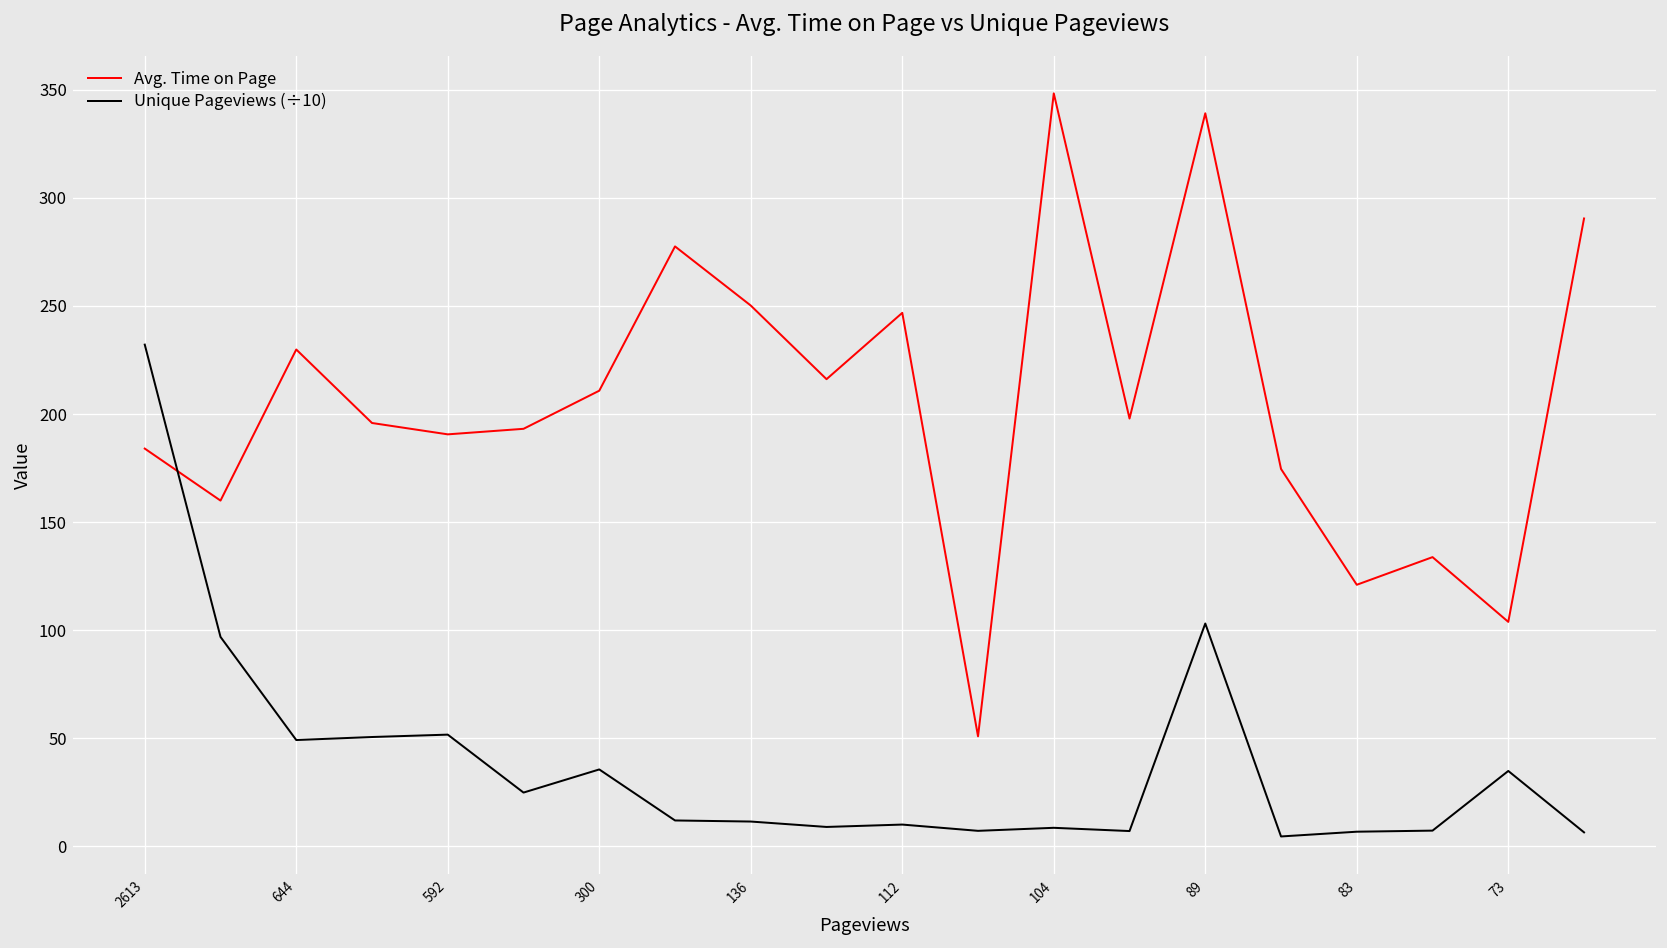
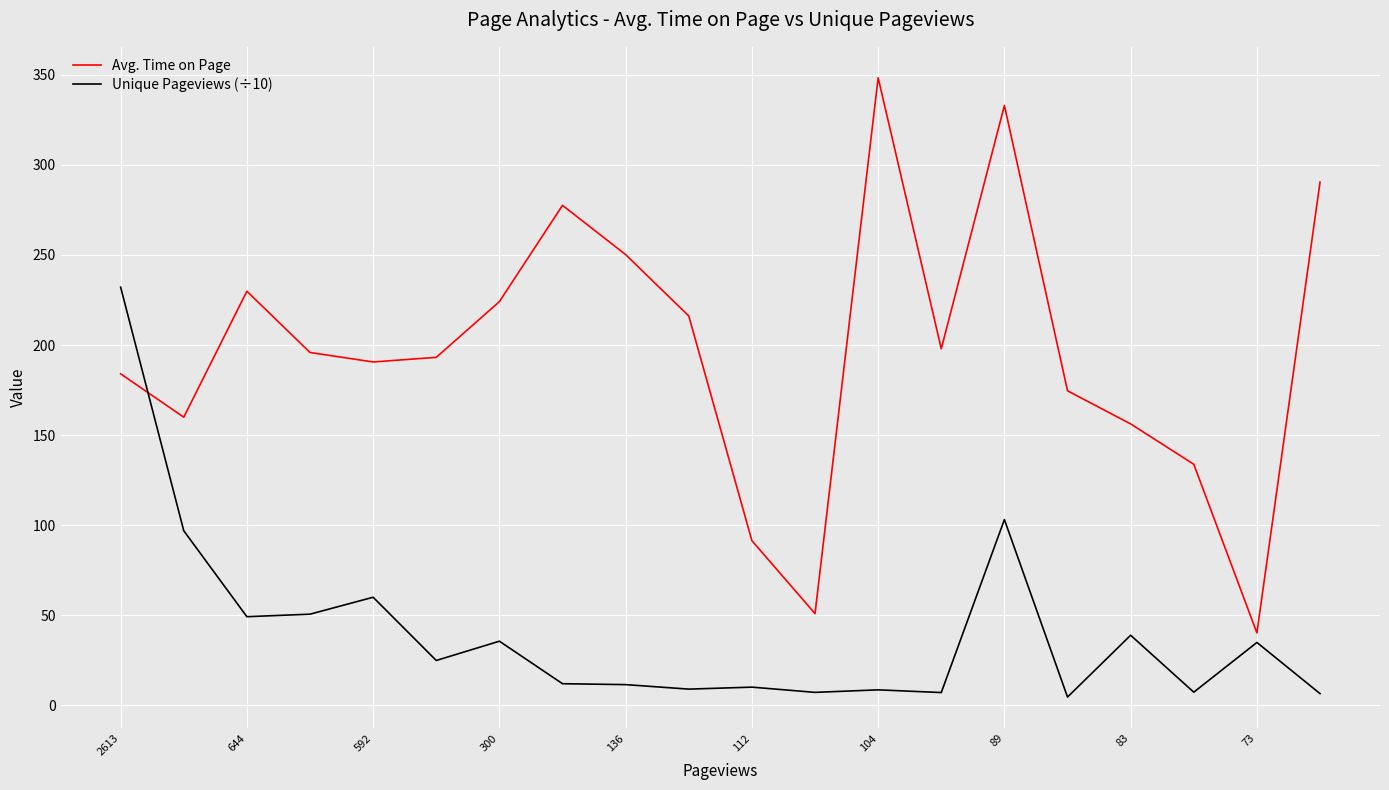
Unique Pageviews (÷10), 592: 52 -> 60
Avg. Time on Page, 300: 211 -> 224
Avg. Time on Page, 112: 247 -> 91
Avg. Time on Page, 89: 339 -> 333
Avg. Time on Page, 83: 121 -> 156
Unique Pageviews (÷10), 83: 7 -> 39
Avg. Time on Page, 73: 104 -> 40
